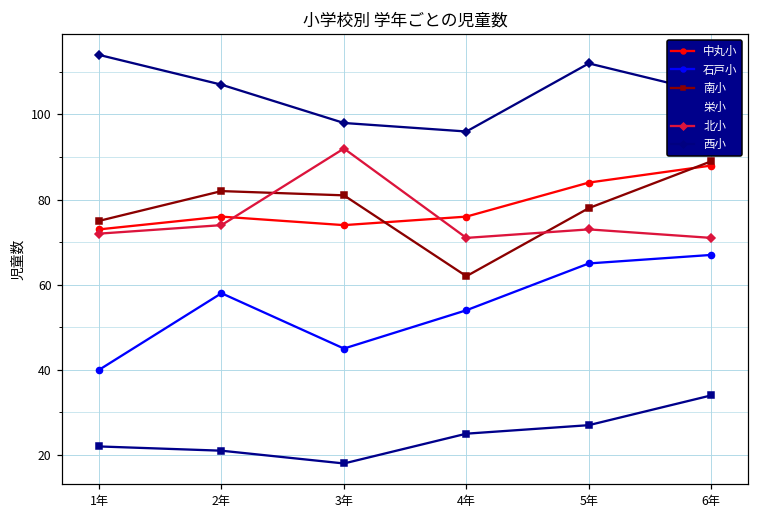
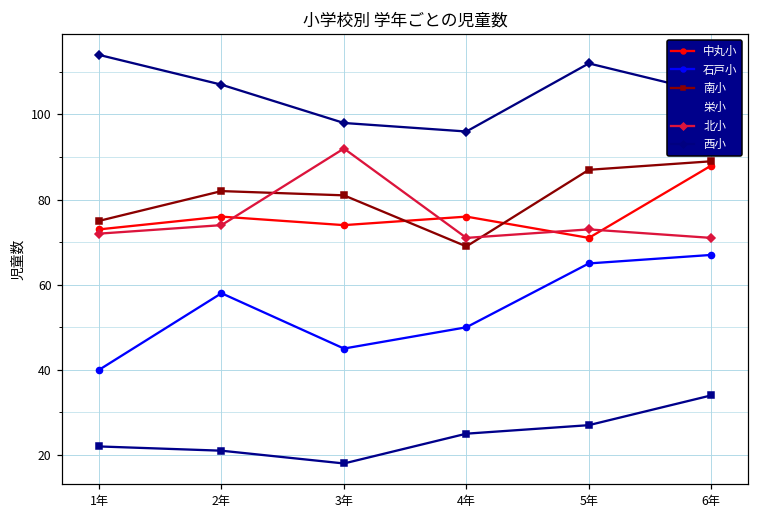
石戸小, 4年: 54 -> 50
南小, 4年: 62 -> 69
中丸小, 5年: 84 -> 71
南小, 5年: 78 -> 87
